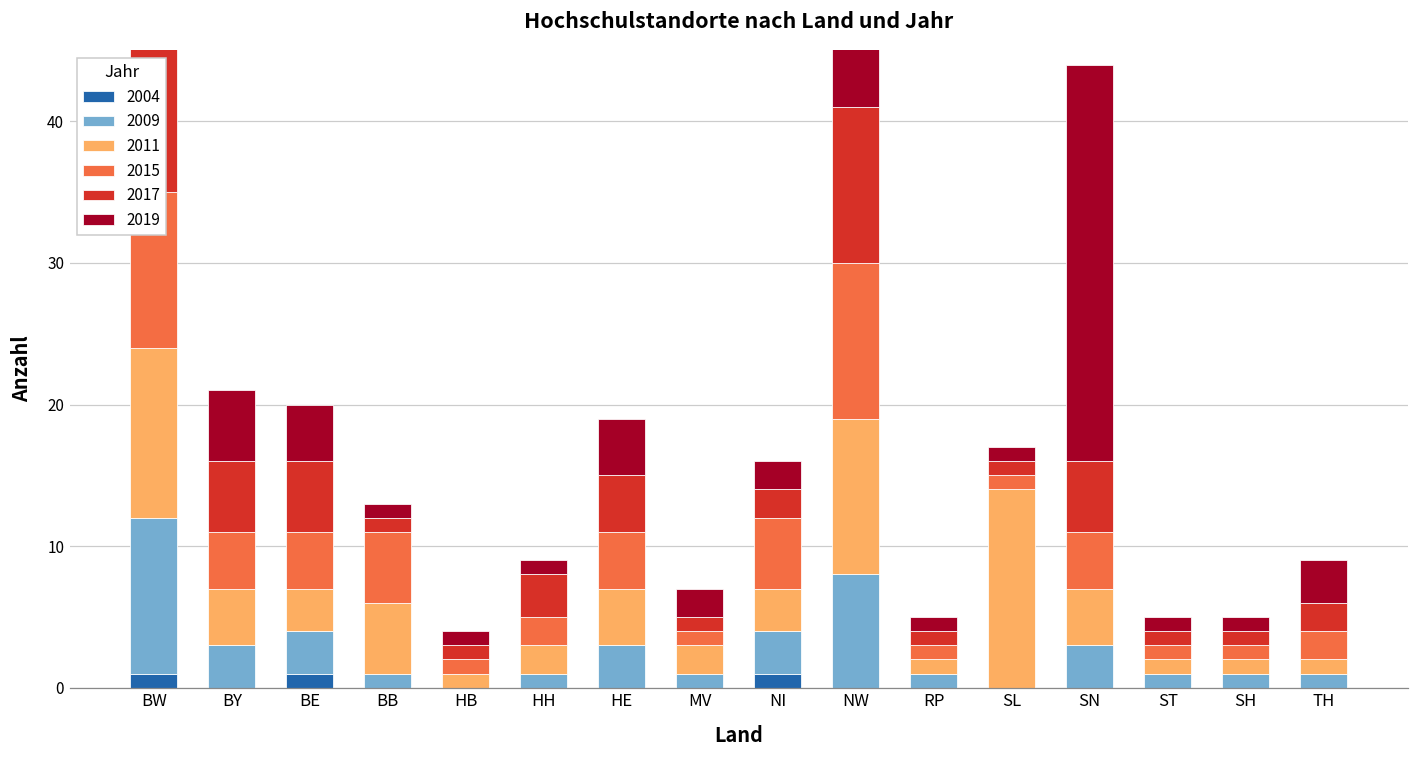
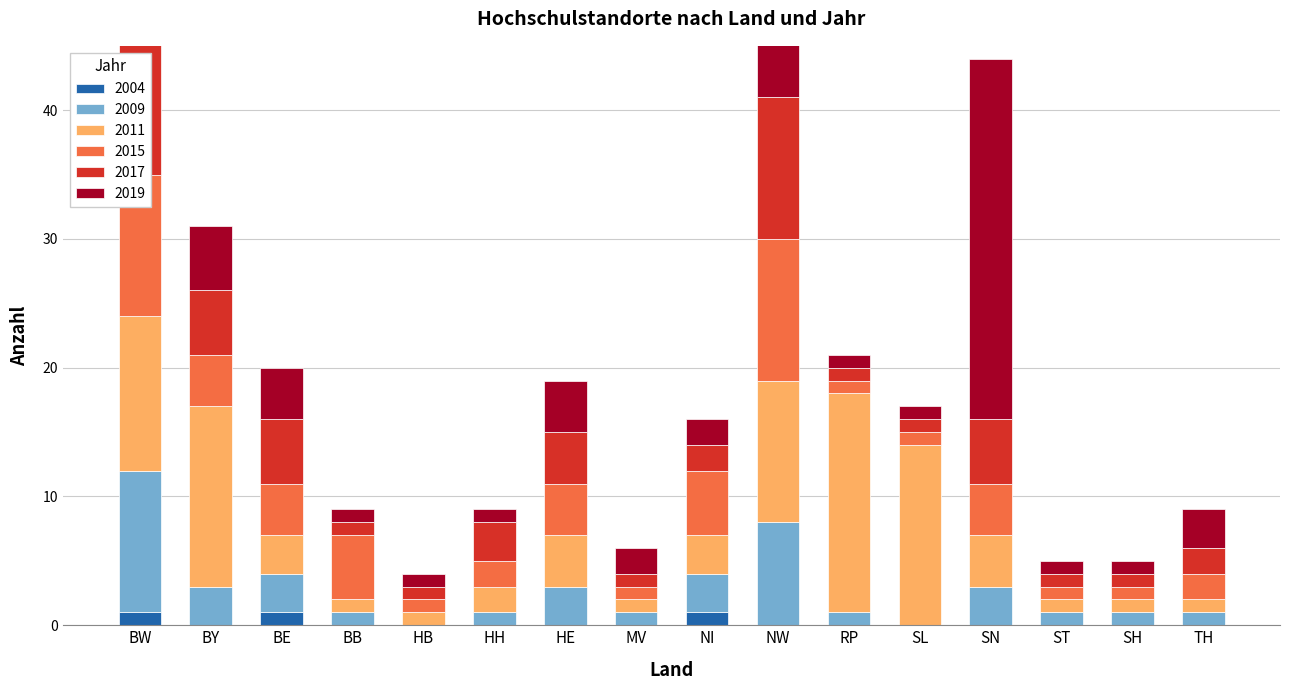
2011, BY: 4 -> 14
2011, BB: 5 -> 1
2011, MV: 2 -> 1
2011, RP: 1 -> 17
